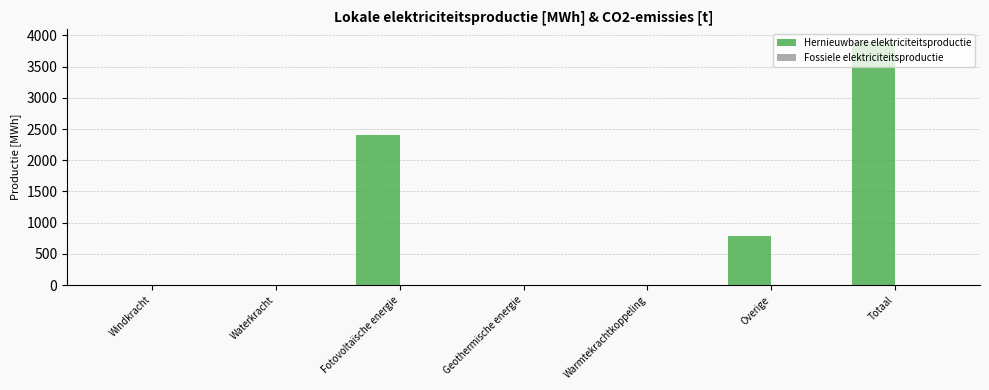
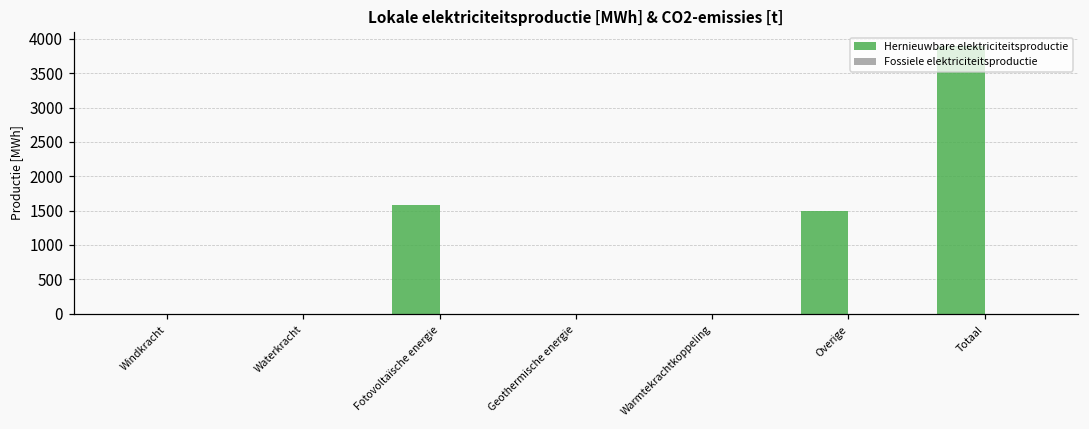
Hernieuwbare elektriciteitsproductie, Fotovoltaïsche energie: 2400 -> 1600
Hernieuwbare elektriciteitsproductie, Overige: 800 -> 1500
